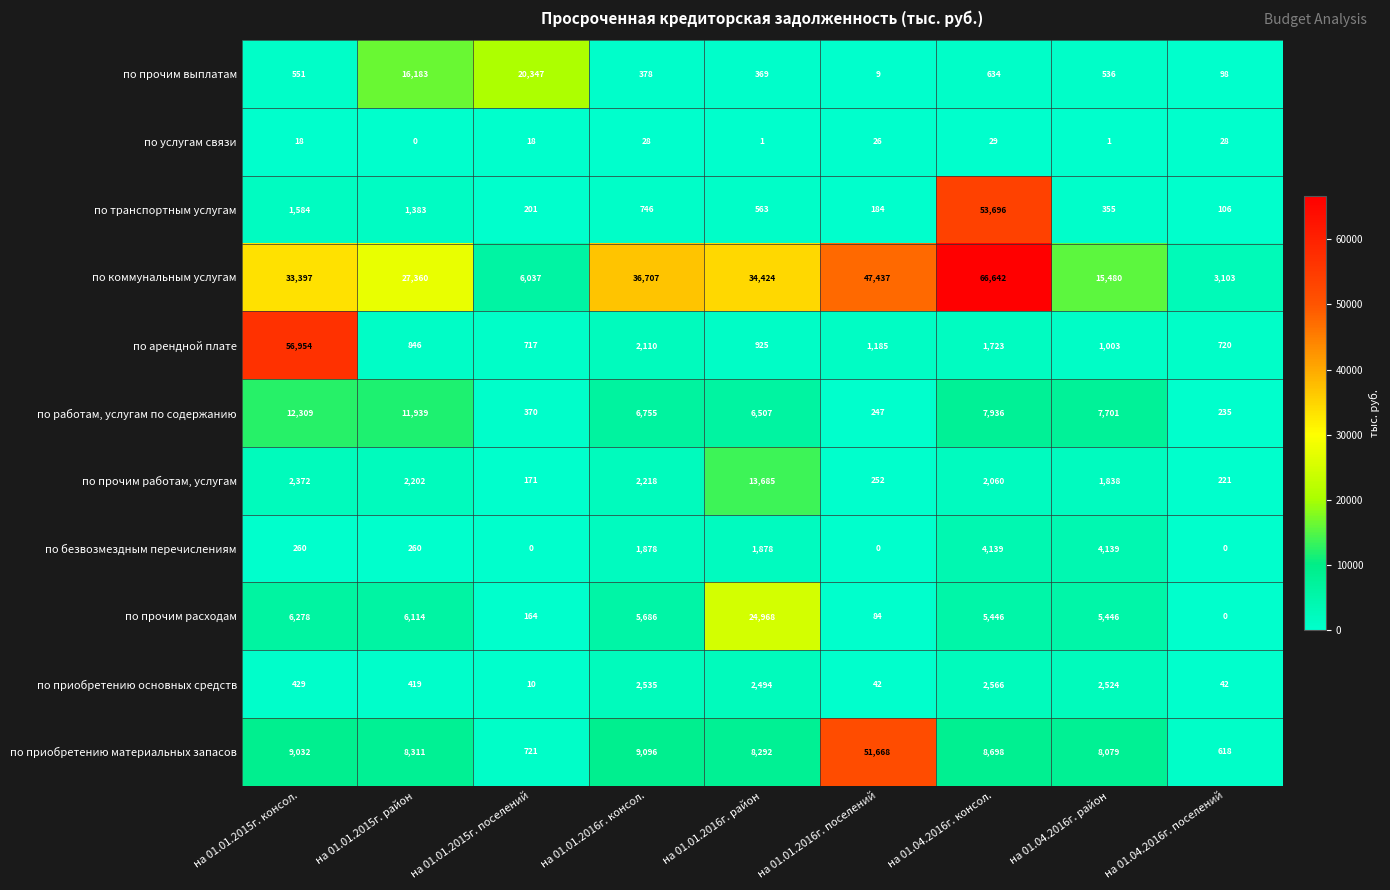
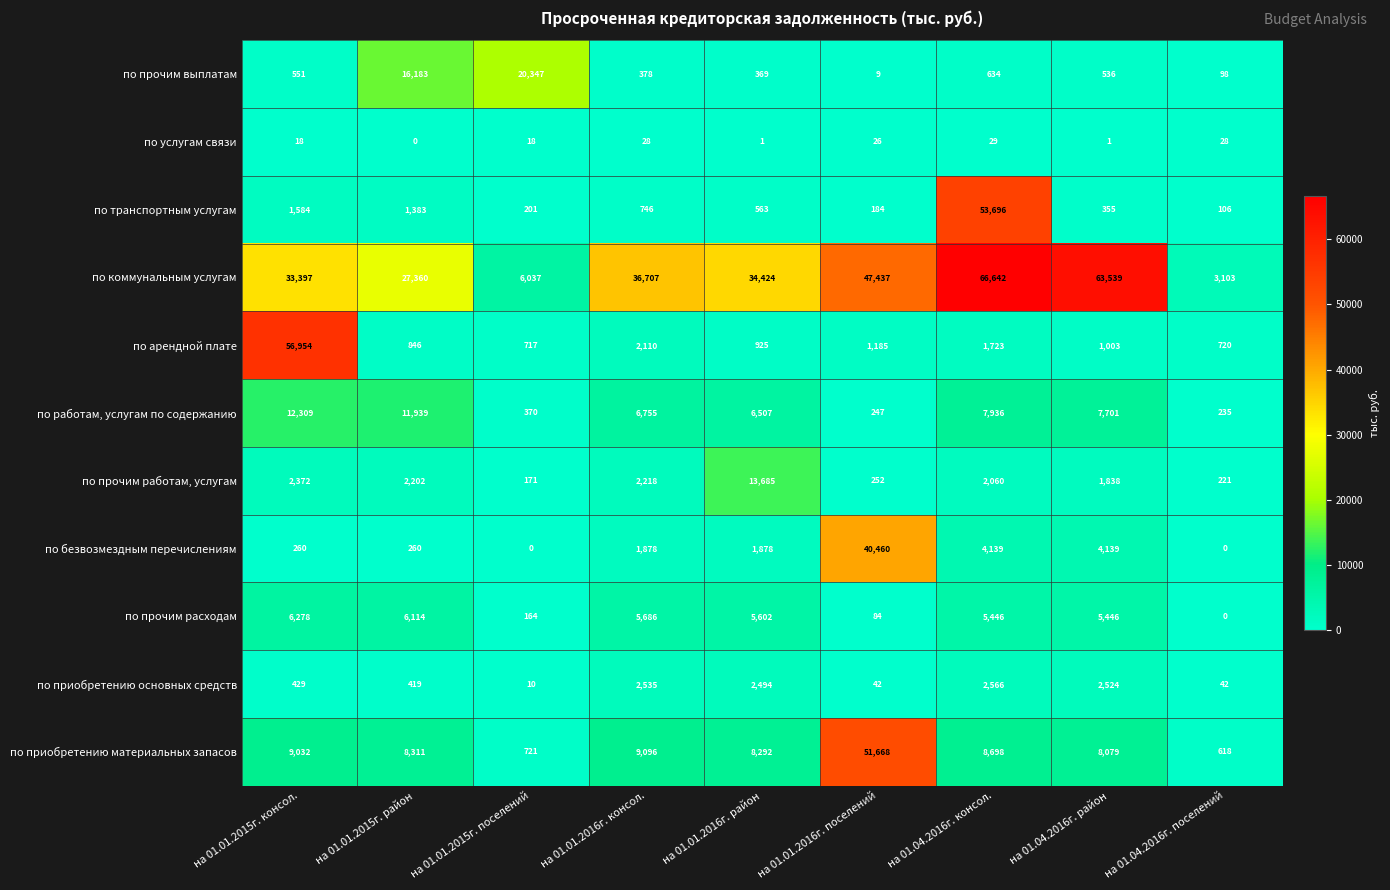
по коммунальным услугам, на 01.04.2016г. район: 15,480 -> 63,539
по безвозмездным перечислениям, на 01.01.2016г. поселений: 0 -> 40,460
по прочим расходам, на 01.01.2016г. район: 24,968 -> 5,602
